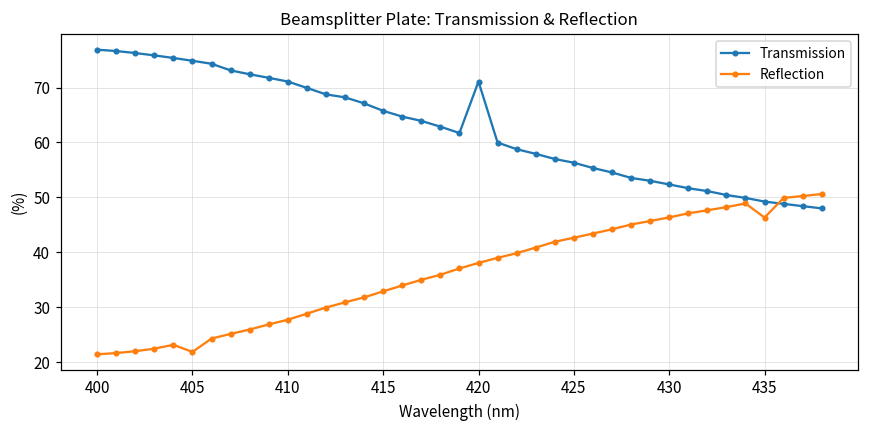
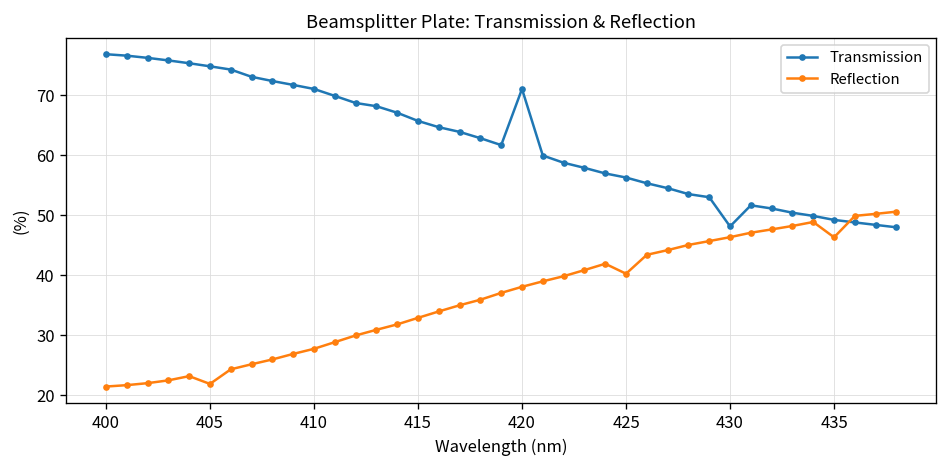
Reflection, 425: 43 -> 40
Transmission, 430: 52 -> 48
